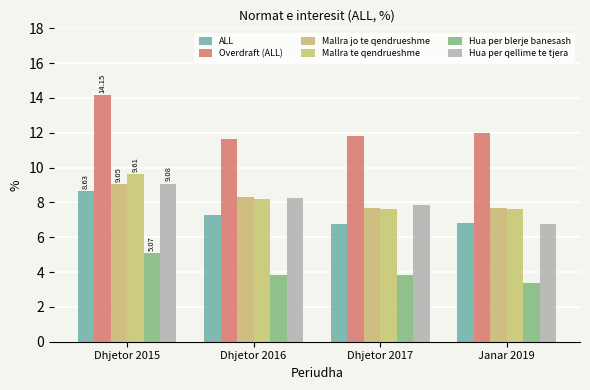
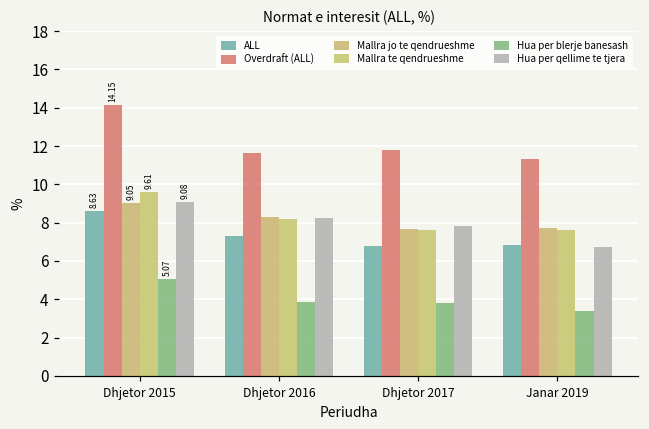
Overdraft (ALL), Janar 2019: 12.0 -> 11.3
